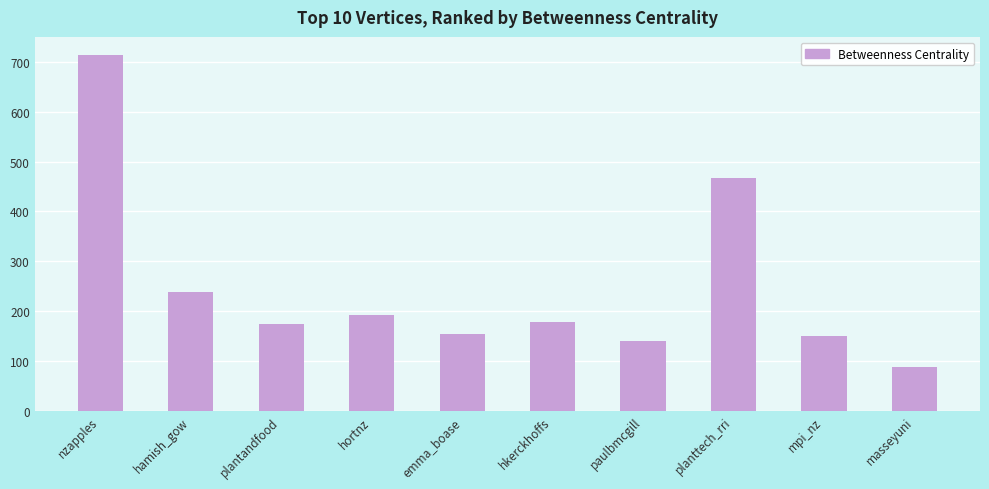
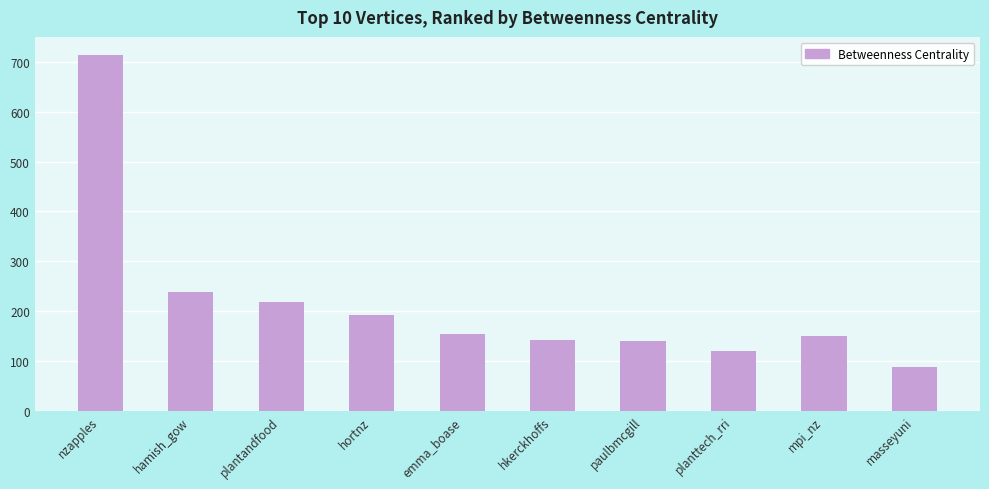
plantandfood: 170 -> 220
hkerckhoffs: 180 -> 140
planttech_rri: 470 -> 120
